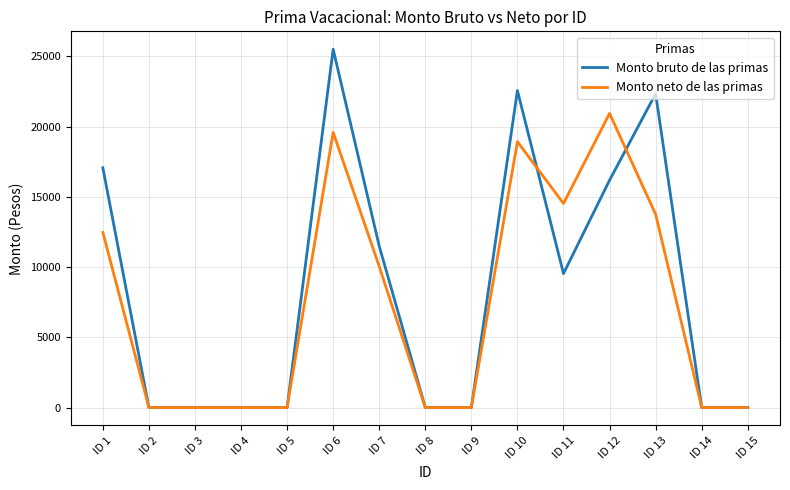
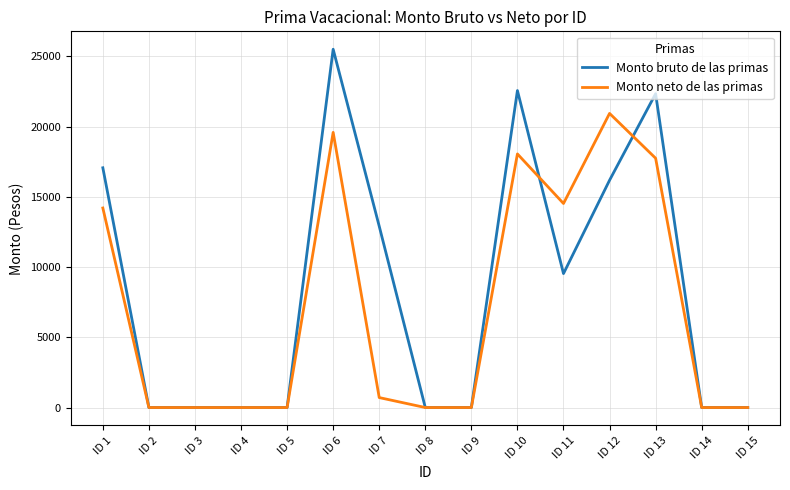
Monto neto de las primas, ID 1: 12500 -> 14200
Monto bruto de las primas, ID 7: 11500 -> 12900
Monto neto de las primas, ID 7: 10000 -> 700
Monto neto de las primas, ID 10: 18900 -> 18100
Monto neto de las primas, ID 13: 13800 -> 17700
